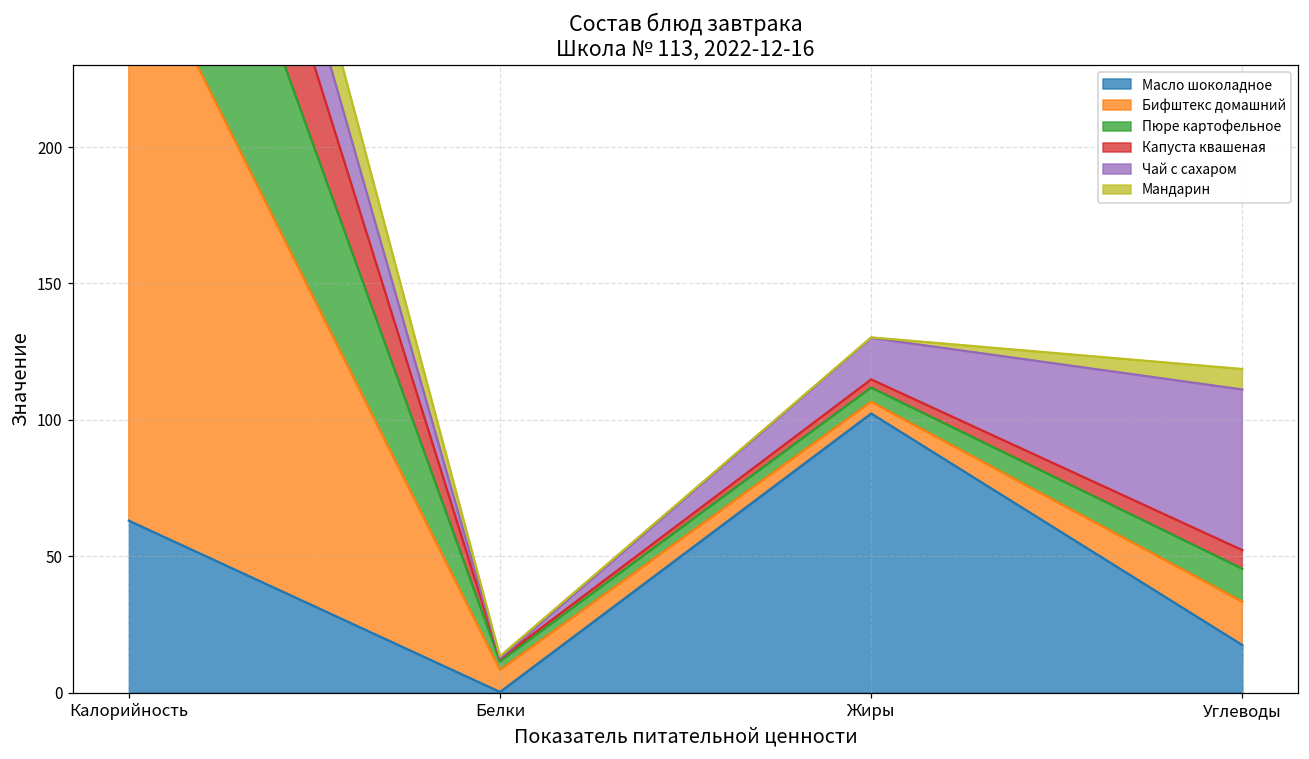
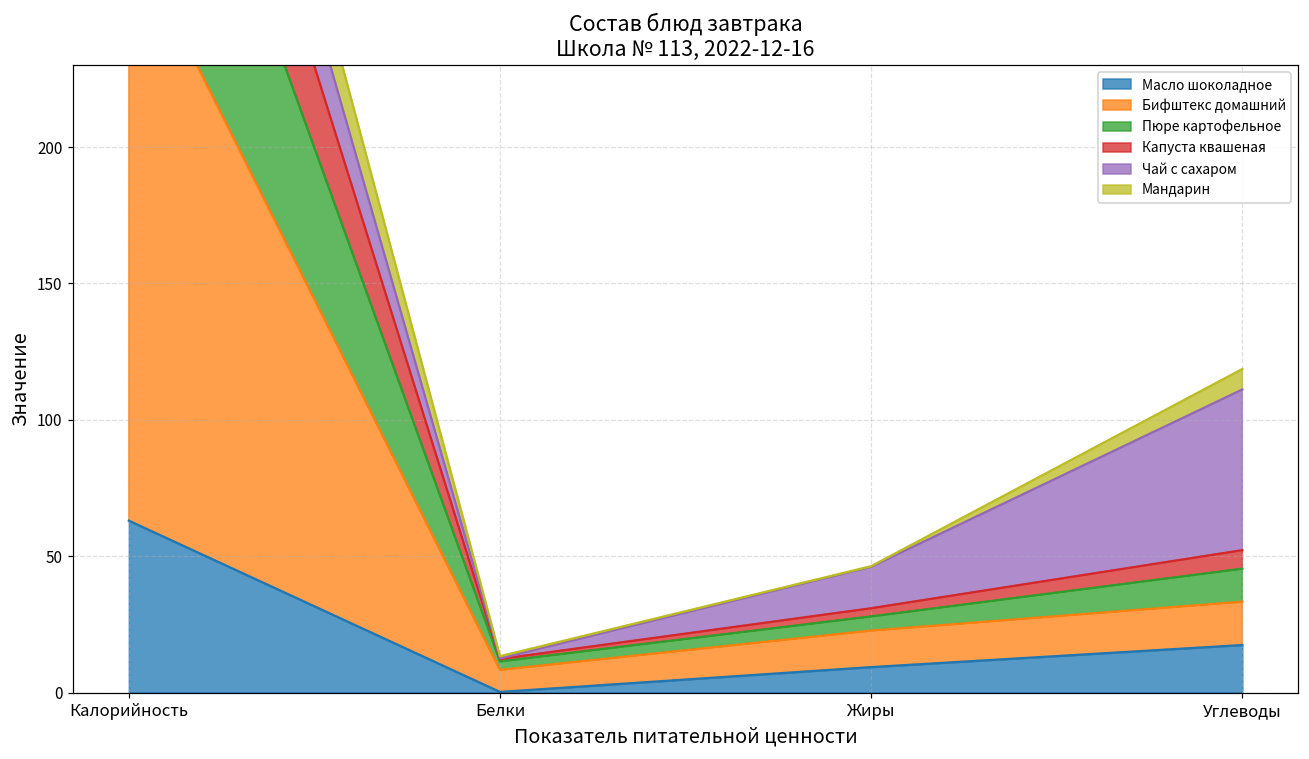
Масло шоколадное, Жиры: 102 -> 9
Бифштекс домашний, Жиры: 4 -> 13
